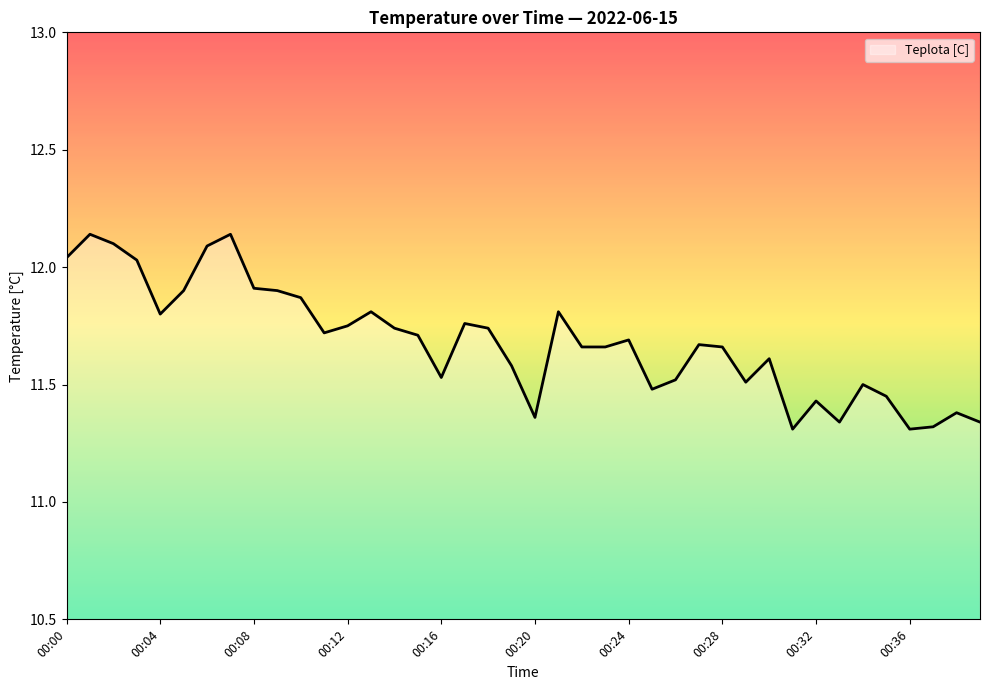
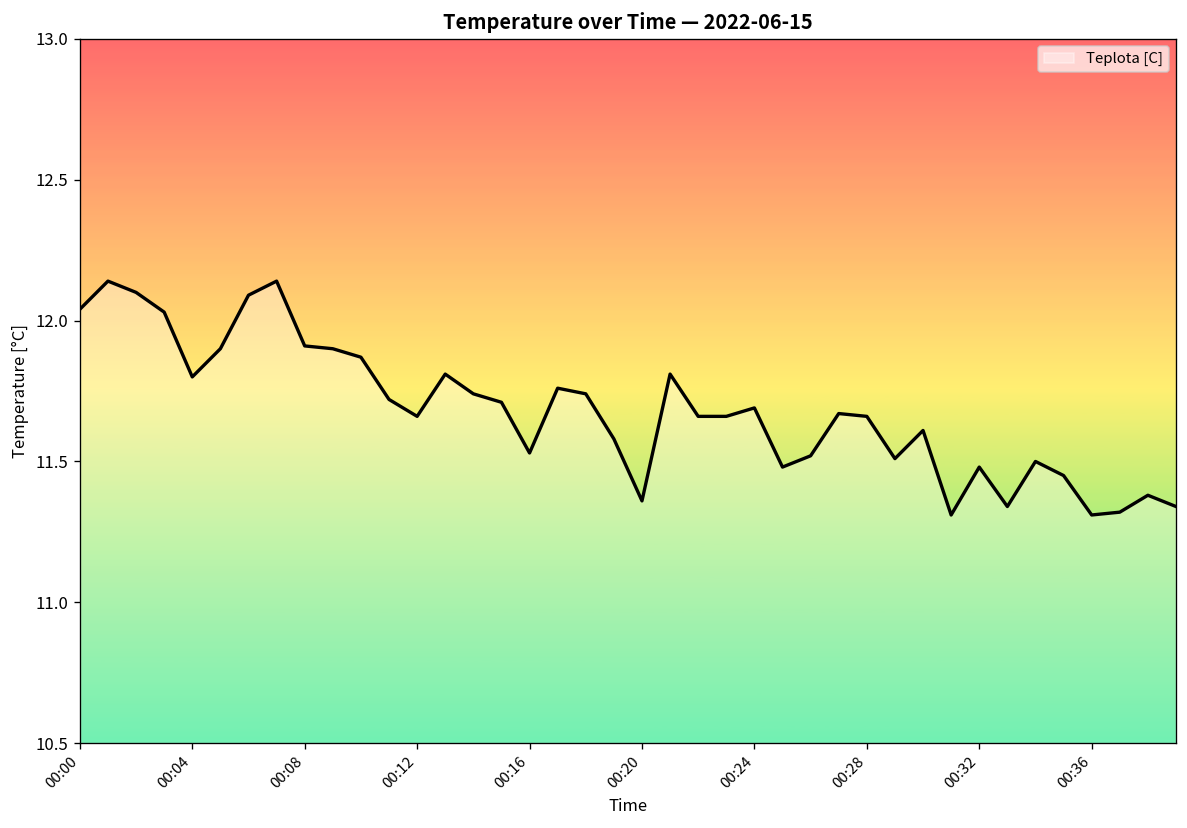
00:12: 11.75 -> 11.66
00:32: 11.43 -> 11.48
